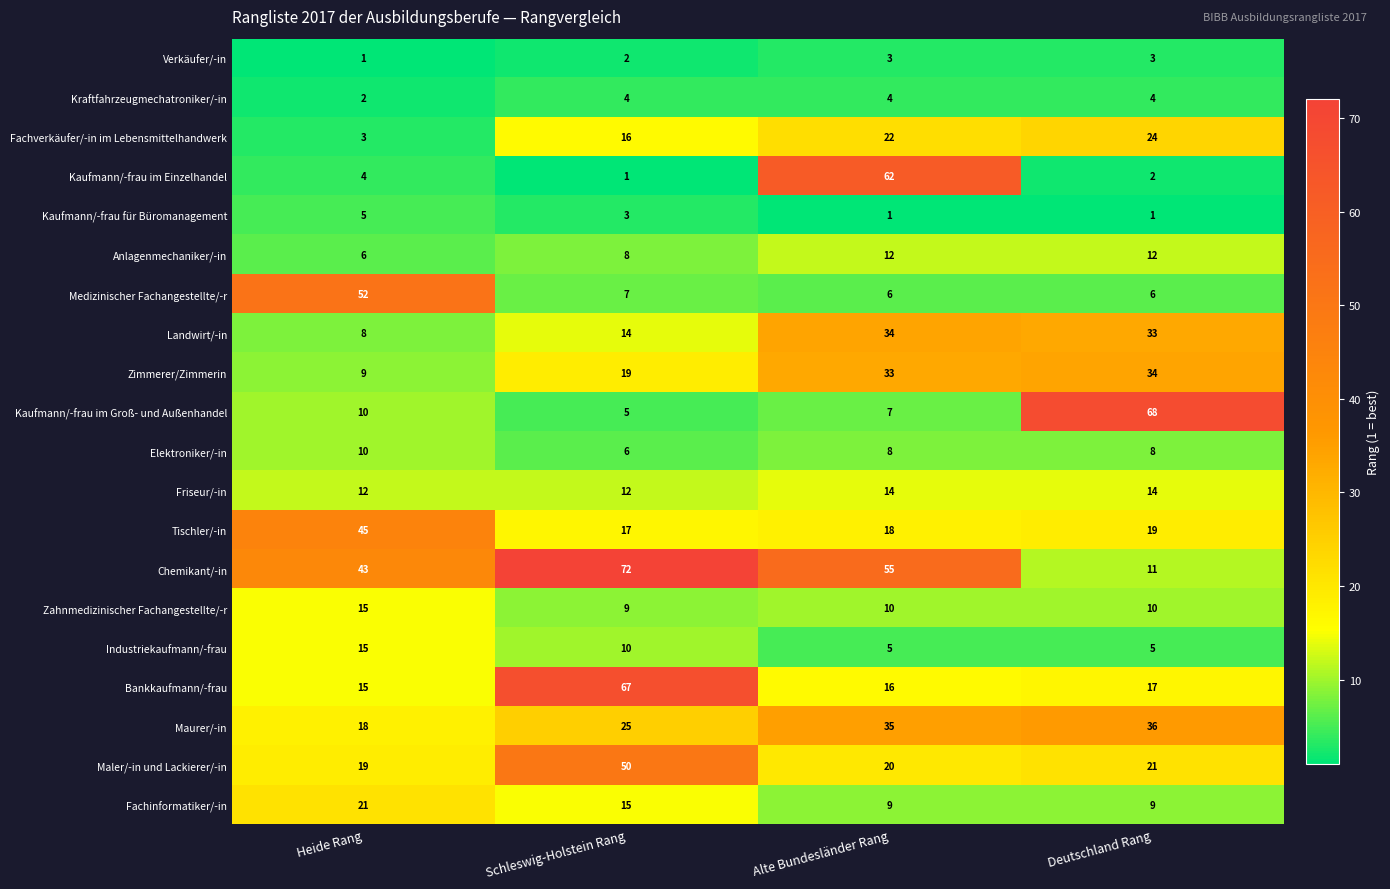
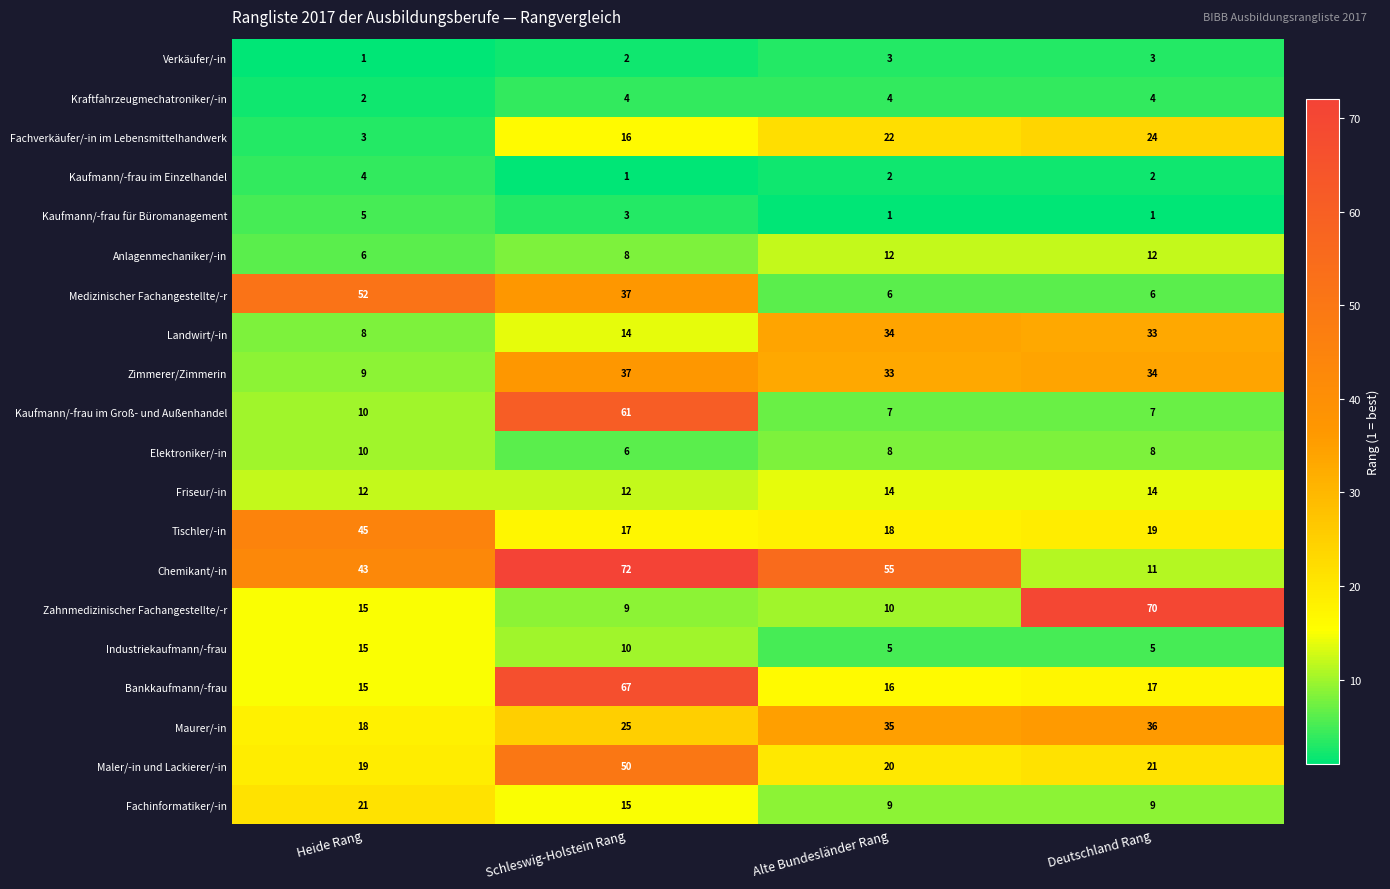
Kaufmann/-frau im Einzelhandel, Alte Bundesländer Rang: 62 -> 2
Medizinischer Fachangestellte/-r, Schleswig-Holstein Rang: 7 -> 37
Zimmerer/Zimmerin, Schleswig-Holstein Rang: 19 -> 37
Kaufmann/-frau im Groß- und Außenhandel, Schleswig-Holstein Rang: 5 -> 61
Kaufmann/-frau im Groß- und Außenhandel, Deutschland Rang: 68 -> 7
Zahnmedizinischer Fachangestellte/-r, Deutschland Rang: 10 -> 70
